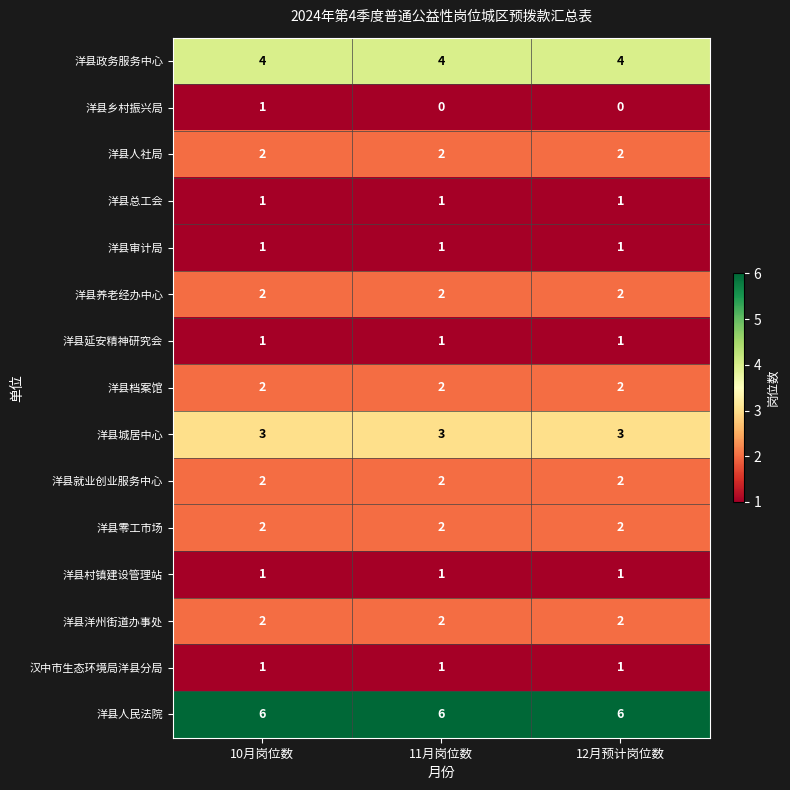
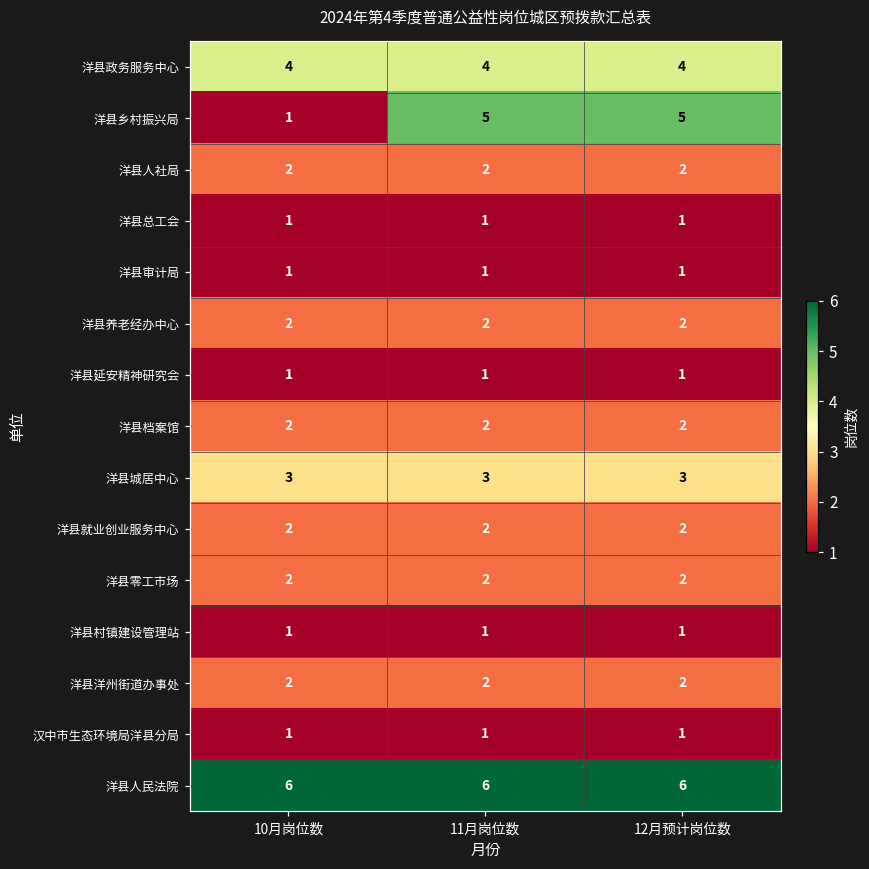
洋县乡村振兴局, 11月岗位数: 0 -> 5
洋县乡村振兴局, 12月预计岗位数: 0 -> 5
